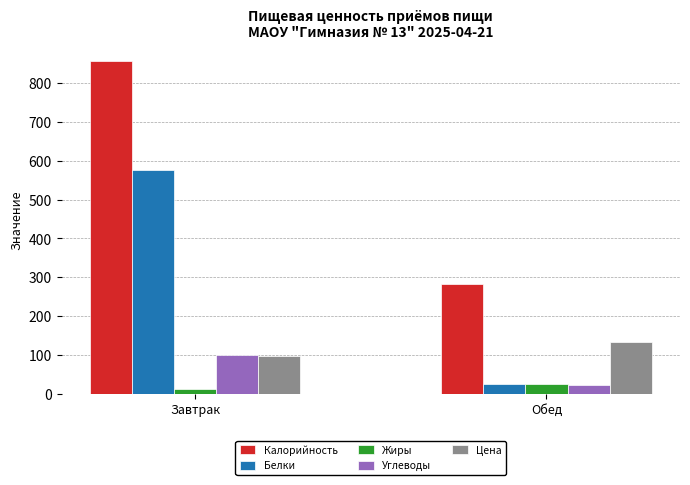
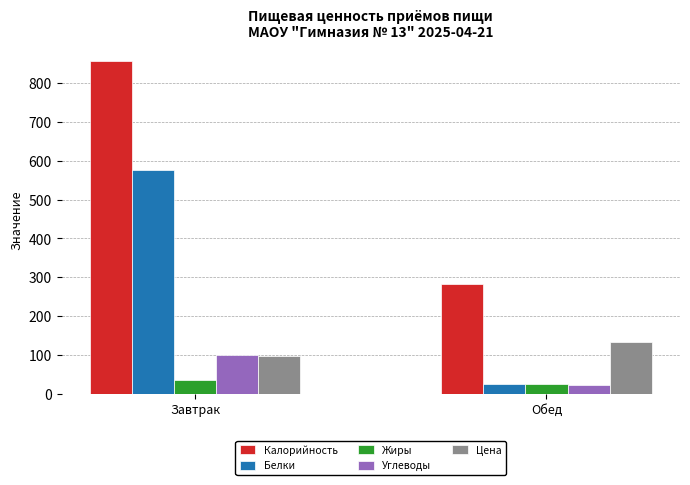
Жиры, Завтрак: 10 -> 40
